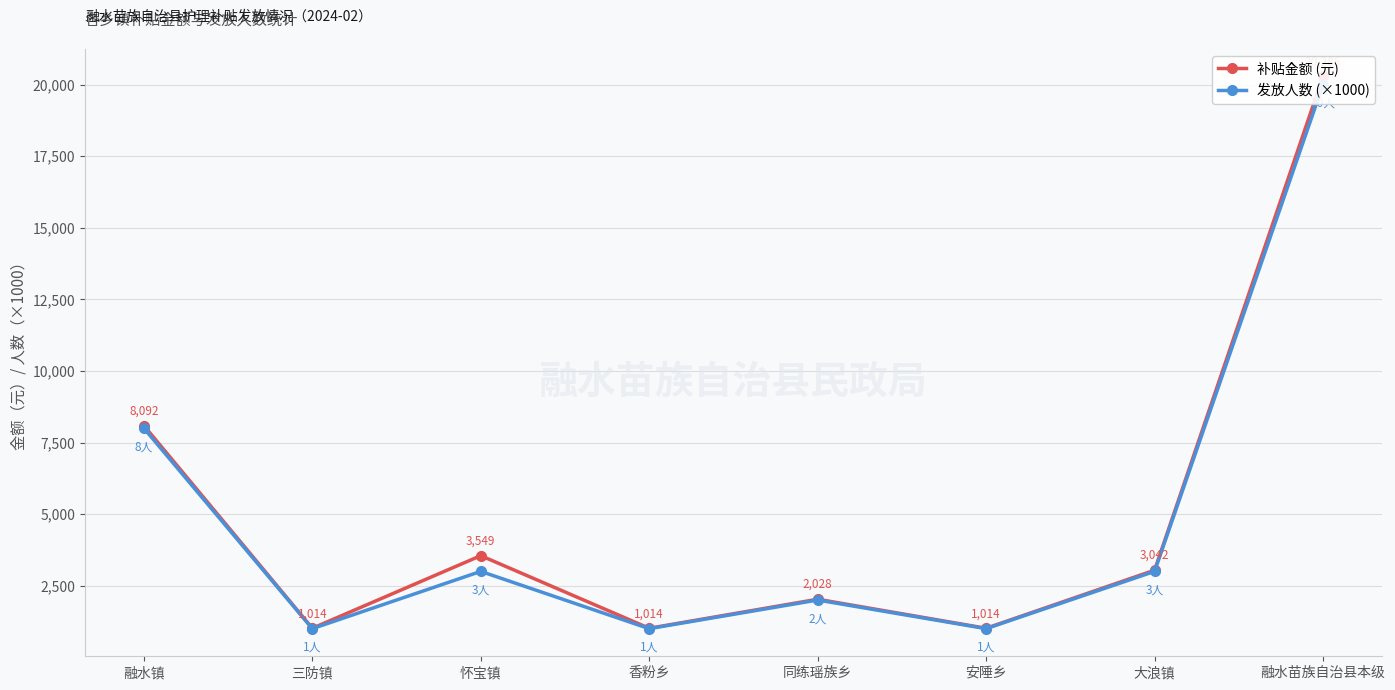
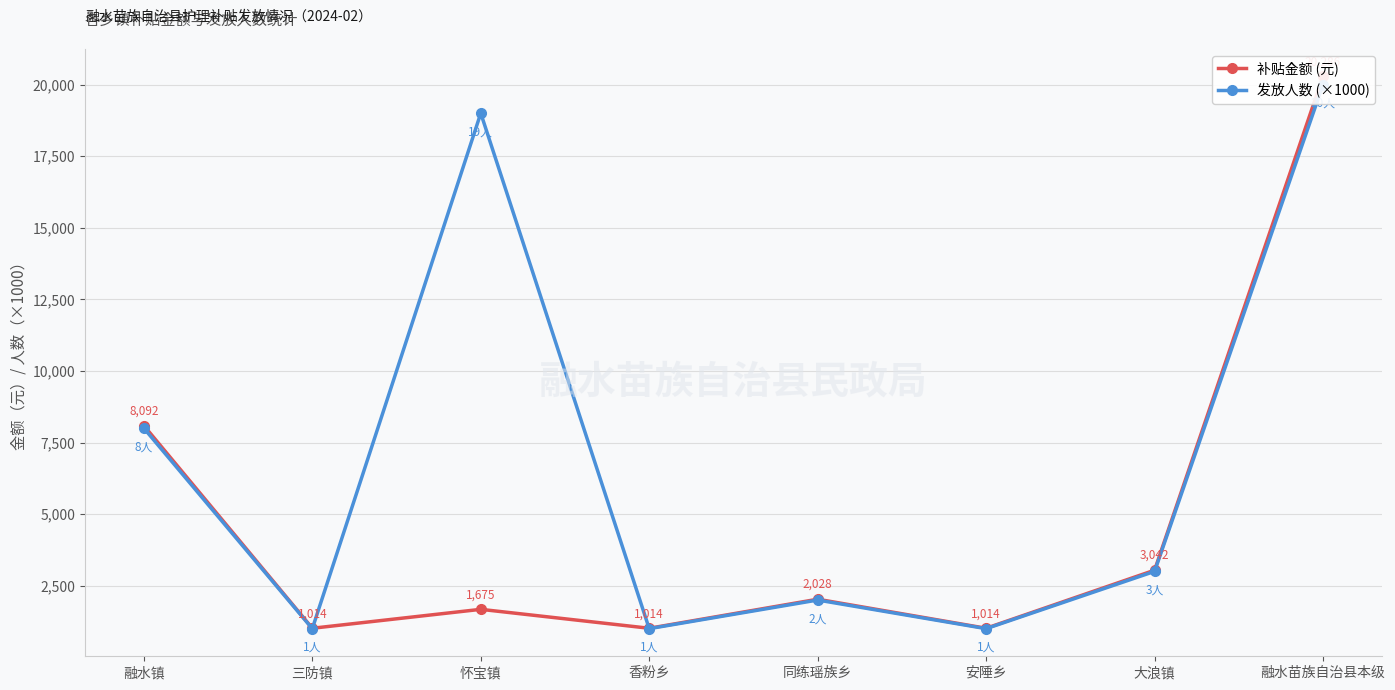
补贴金额 (元), 怀宝镇: 3,549 -> 1,675
发放人数 (×1000), 怀宝镇: 3人 -> 19人
